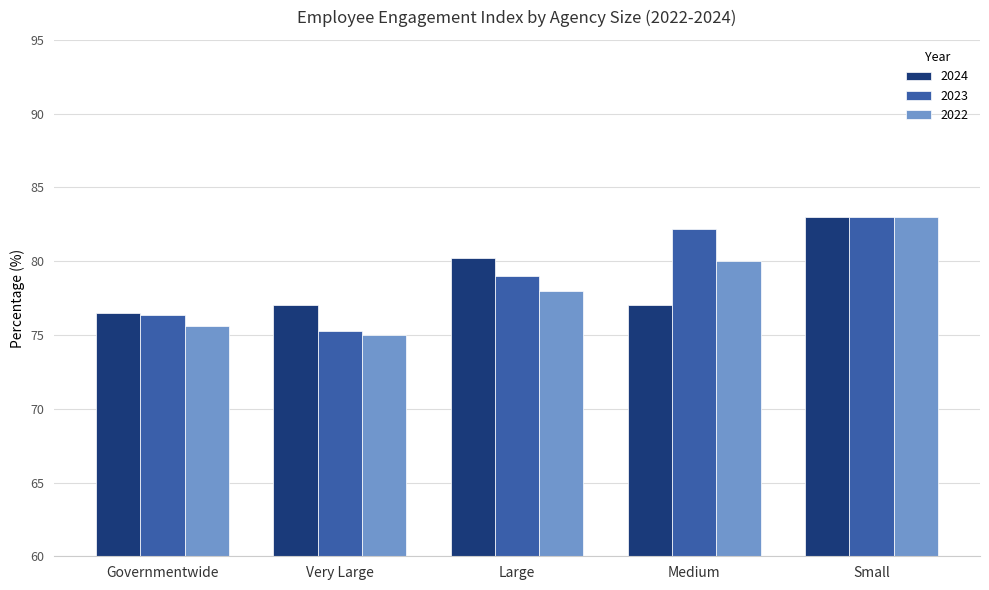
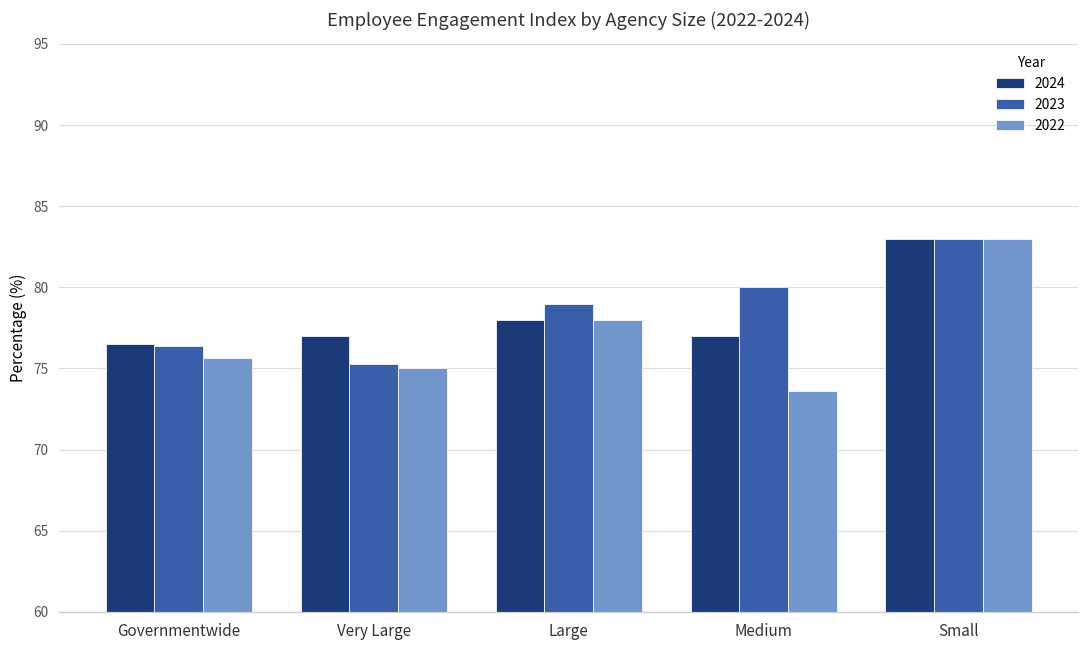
2024, Large: 80.2 -> 78.0
2023, Medium: 82.2 -> 80.0
2022, Medium: 80.0 -> 73.6
